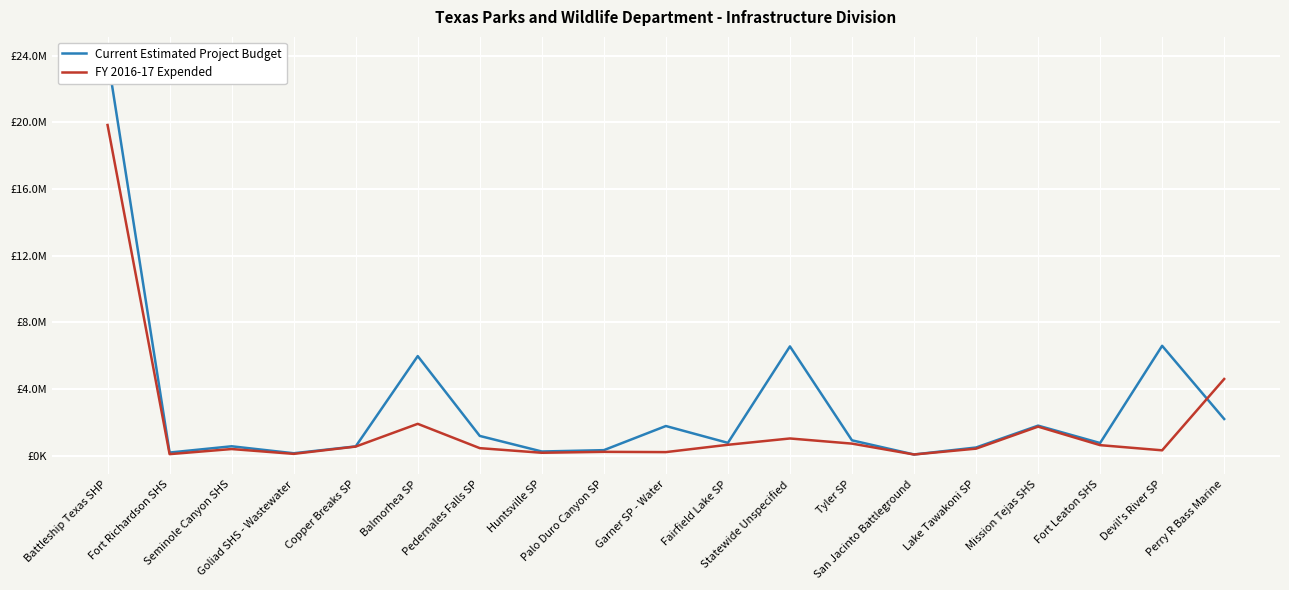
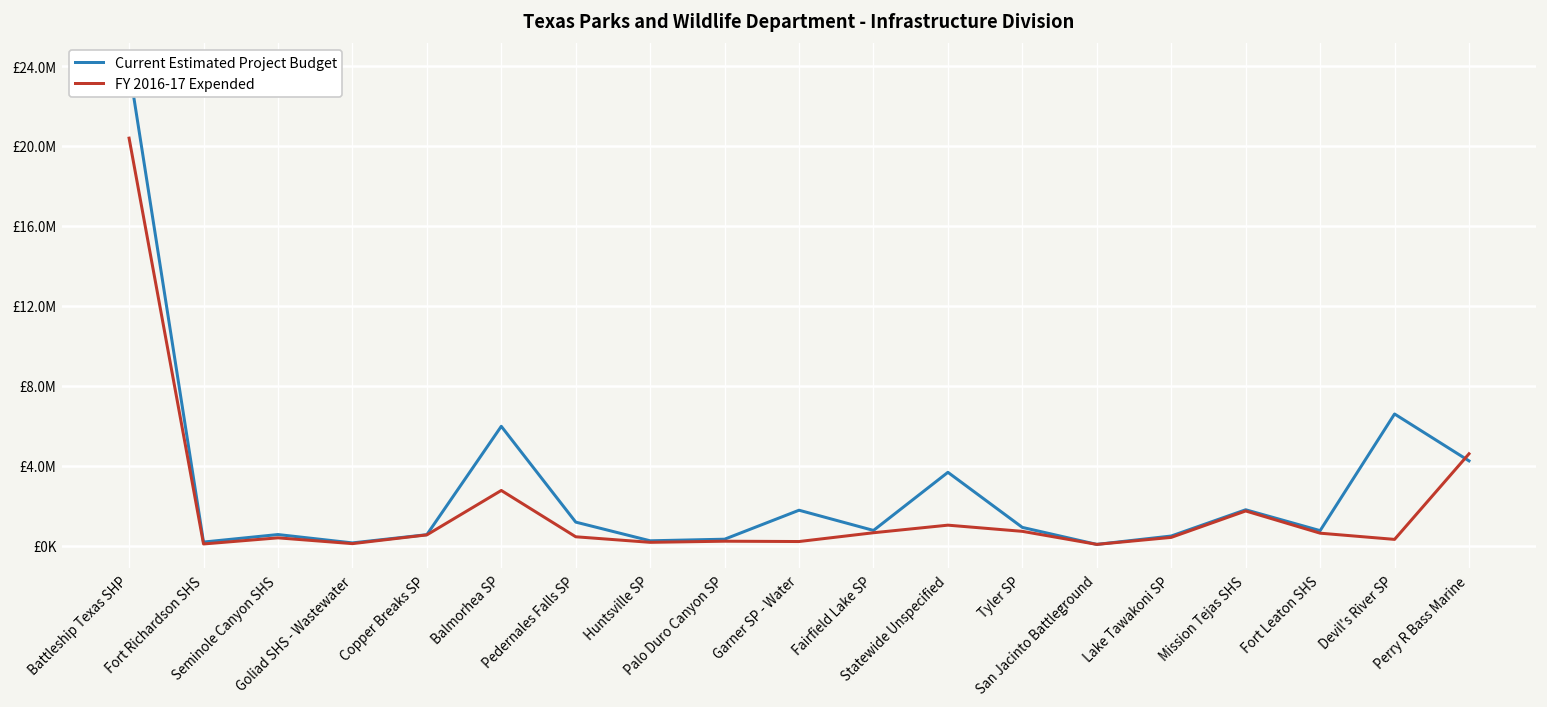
FY 2016-17 Expended, Battleship Texas SHP: £19800000 -> £20400000
FY 2016-17 Expended, Balmorhea SP: £1900000 -> £2800000
Current Estimated Project Budget, Statewide Unspecified: £6600000 -> £3700000
Current Estimated Project Budget, Perry R Bass Marine: £2200000 -> £4300000
